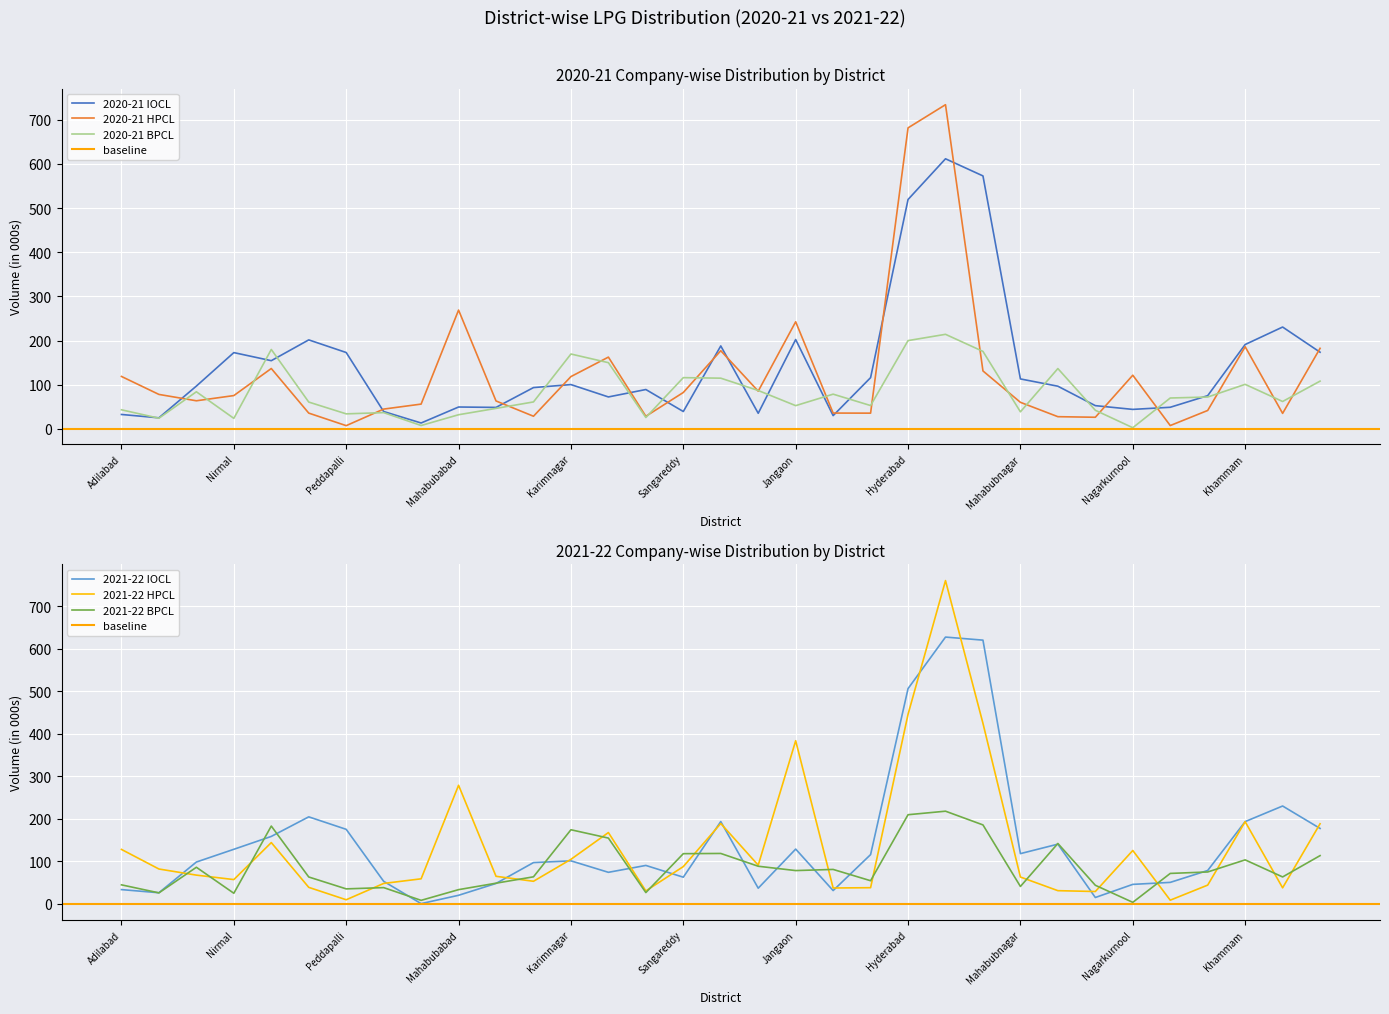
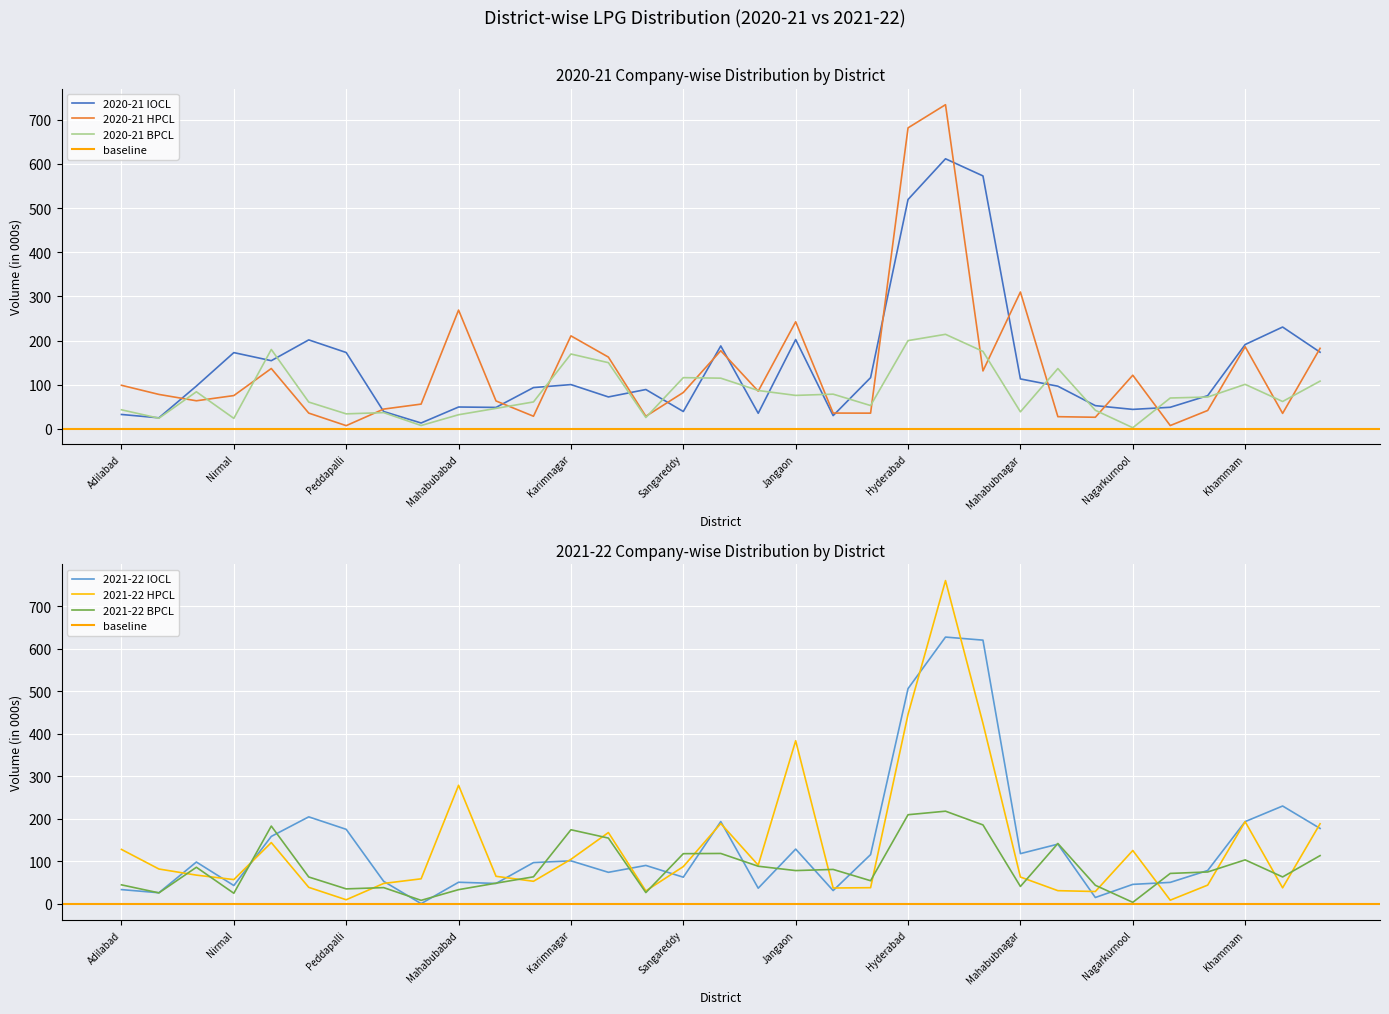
2020-21 Company-wise Distribution by District, 2020-21 HPCL, Adilabad: 120 -> 100
2020-21 Company-wise Distribution by District, 2020-21 HPCL, Karimnagar: 120 -> 210
2020-21 Company-wise Distribution by District, 2020-21 BPCL, Jangaon: 50 -> 80
2020-21 Company-wise Distribution by District, 2020-21 HPCL, Mahabubnagar: 60 -> 310
2021-22 Company-wise Distribution by District, 2021-22 IOCL, Nirmal: 130 -> 40
2021-22 Company-wise Distribution by District, 2021-22 IOCL, Mahabubabad: 20 -> 50
